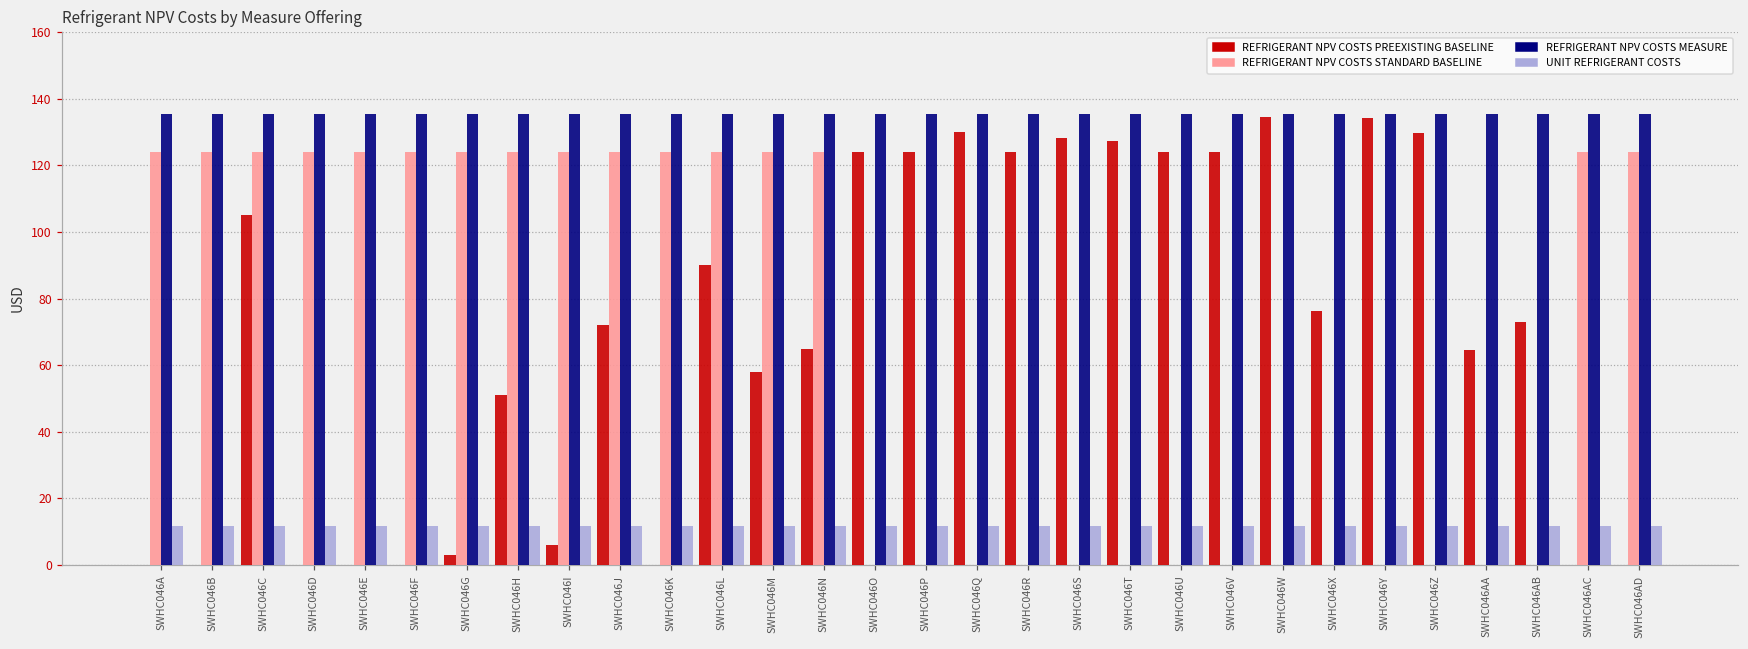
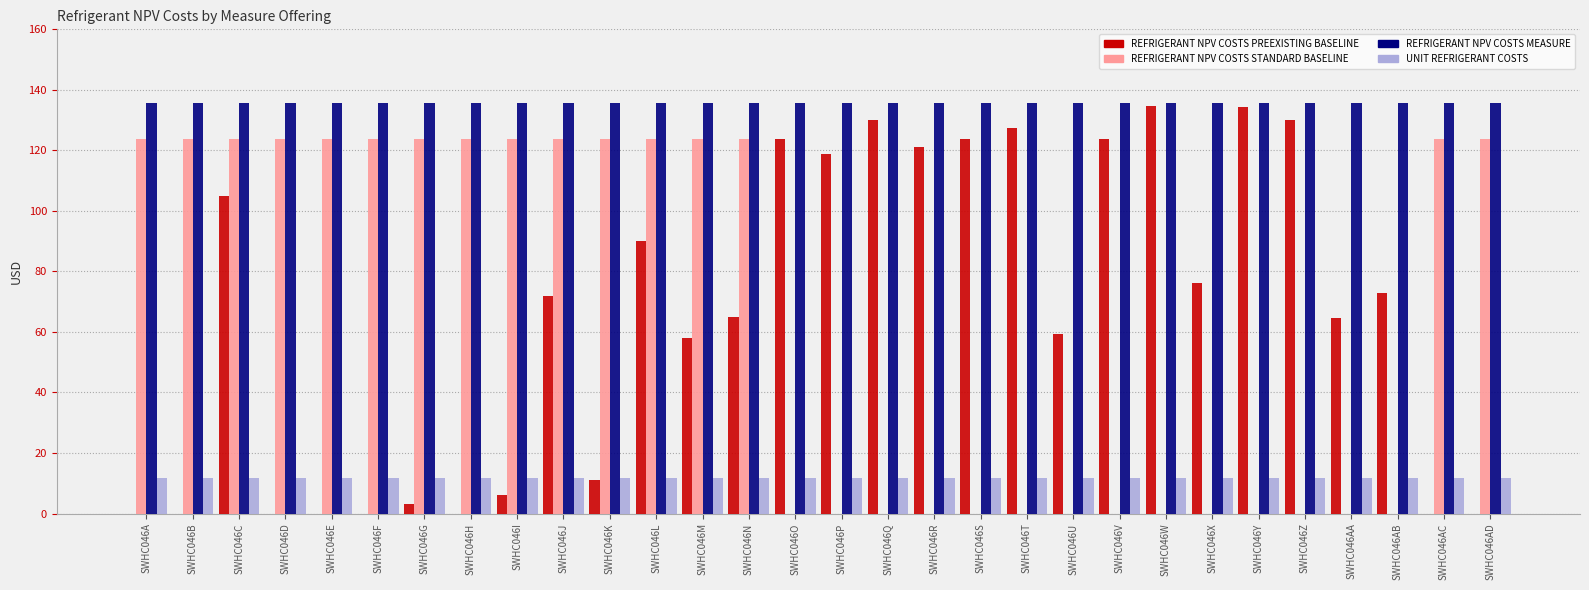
REFRIGERANT NPV COSTS PREEXISTING BASELINE, SWHC046H: 51 -> 0
REFRIGERANT NPV COSTS PREEXISTING BASELINE, SWHC046K: 0 -> 11
REFRIGERANT NPV COSTS PREEXISTING BASELINE, SWHC046P: 124 -> 119
REFRIGERANT NPV COSTS PREEXISTING BASELINE, SWHC046R: 124 -> 121
REFRIGERANT NPV COSTS PREEXISTING BASELINE, SWHC046S: 128 -> 124
REFRIGERANT NPV COSTS PREEXISTING BASELINE, SWHC046U: 124 -> 59
